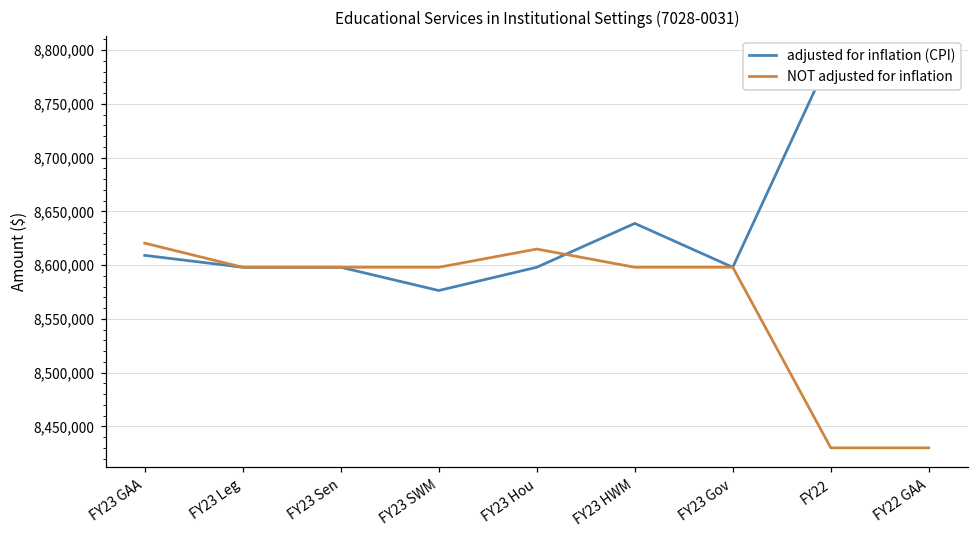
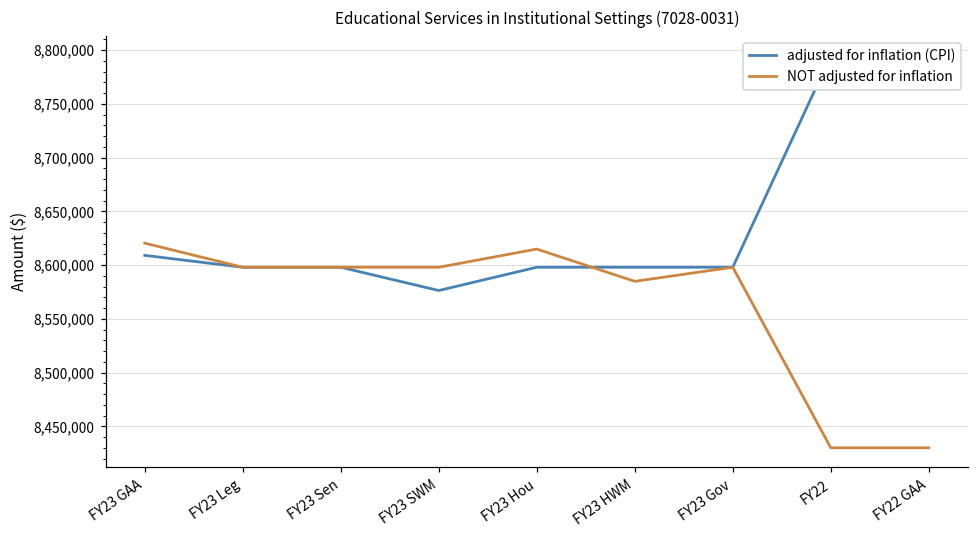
adjusted for inflation (CPI), FY23 HWM: 8,640,000 -> 8,600,000
NOT adjusted for inflation, FY23 HWM: 8,600,000 -> 8,580,000
